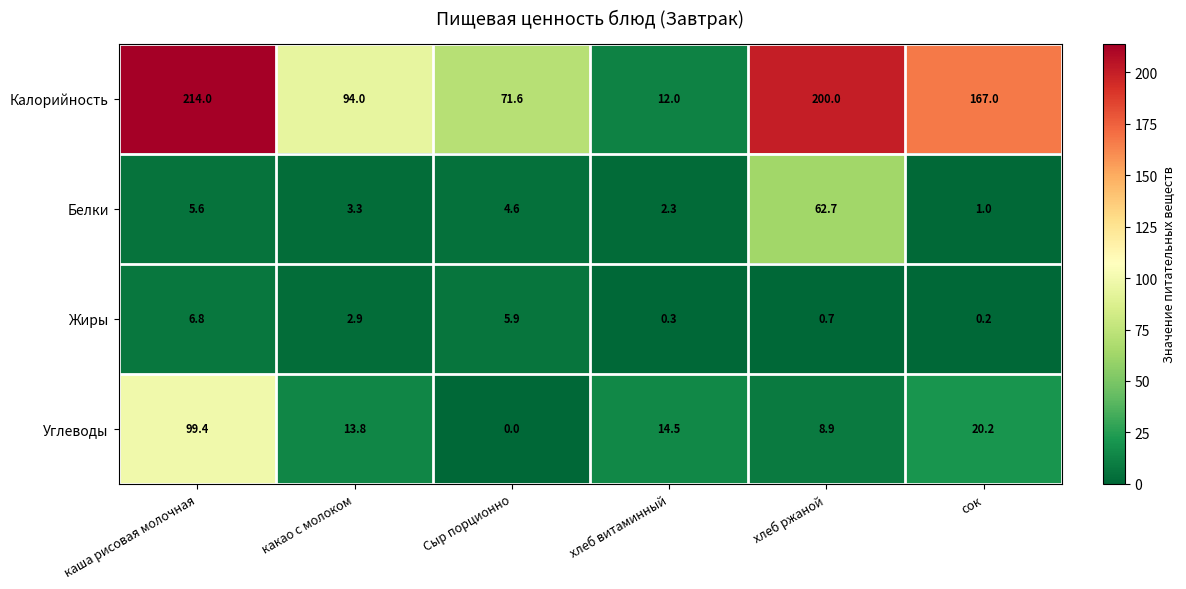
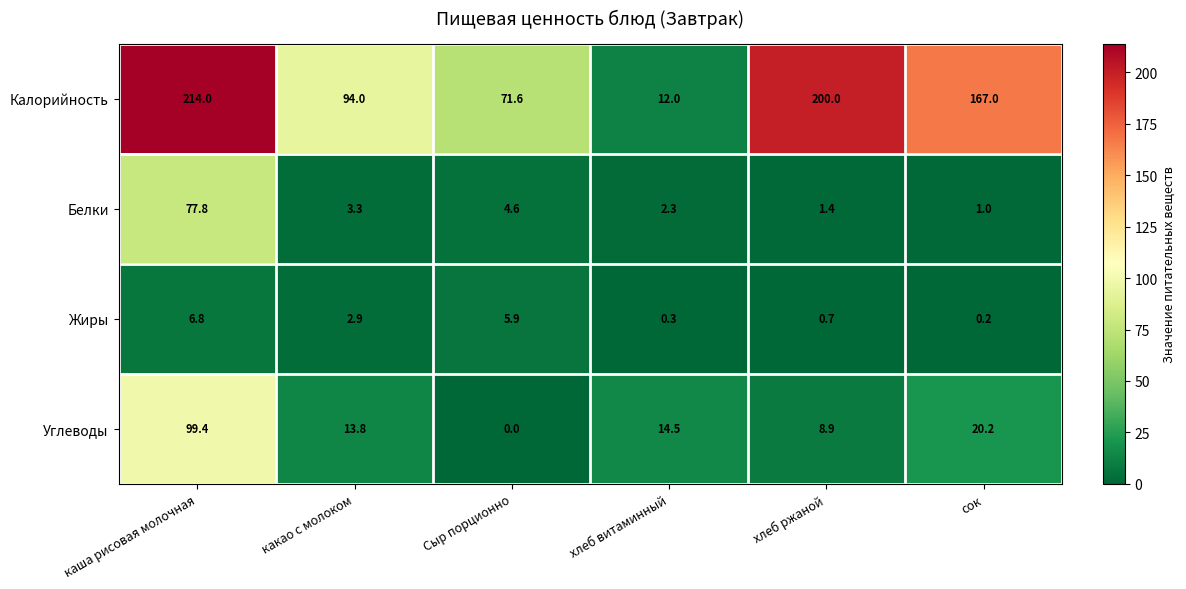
Белки, каша рисовая молочная: 5.6 -> 77.8
Белки, хлеб ржаной: 62.7 -> 1.4
